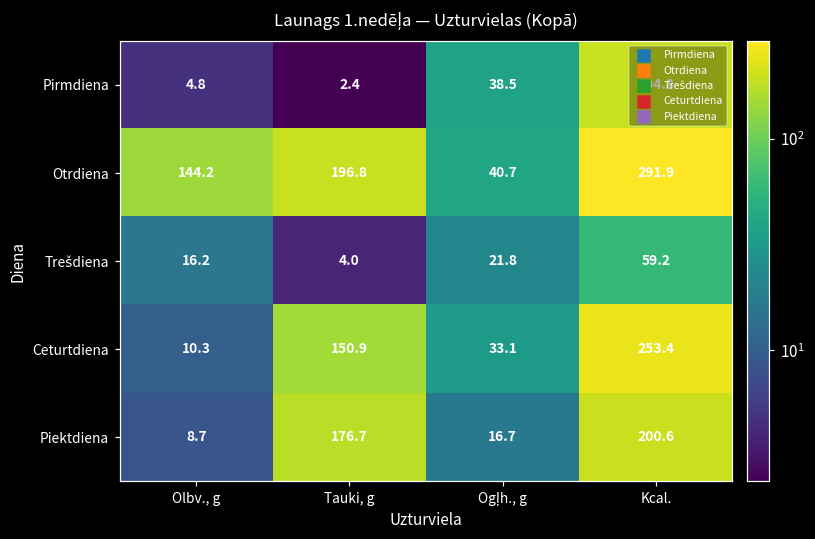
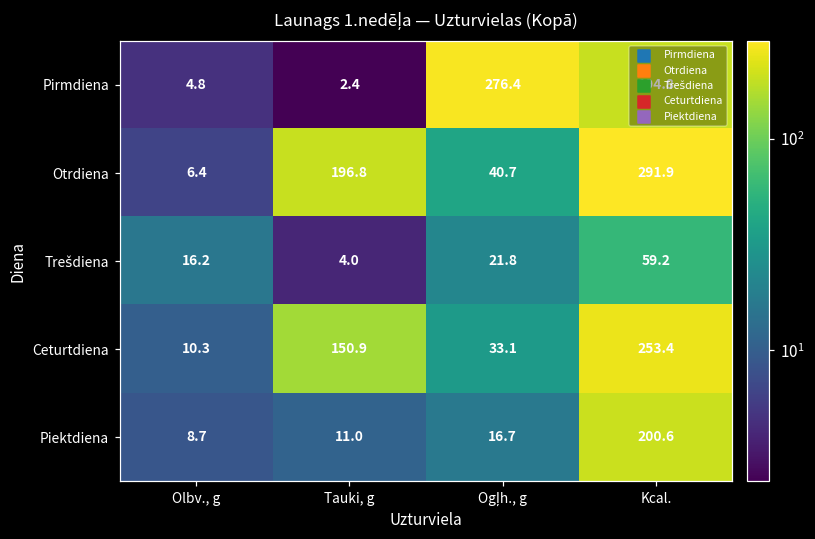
Pirmdiena, Ogļh., g: 38.5 -> 276.4
Otrdiena, Olbv., g: 144.2 -> 6.4
Piektdiena, Tauki, g: 176.7 -> 11.0
